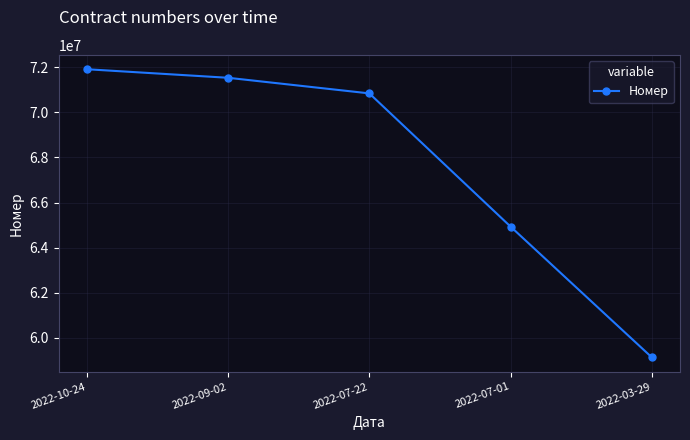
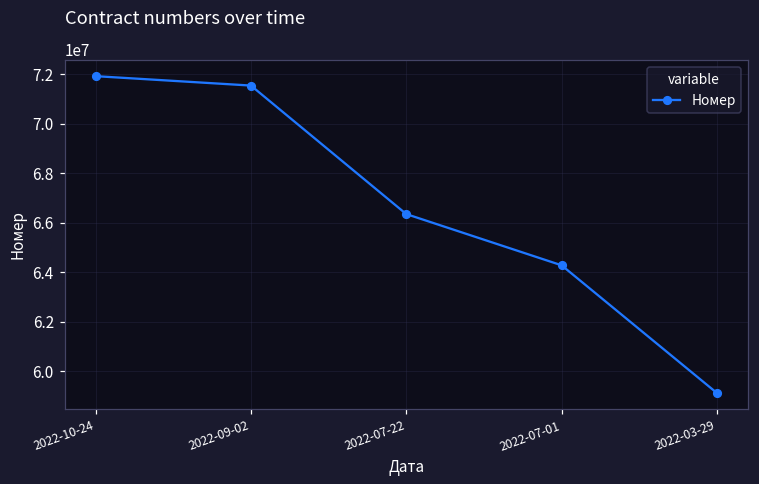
2022-07-22: 70800000 -> 66400000
2022-07-01: 64900000 -> 64300000
